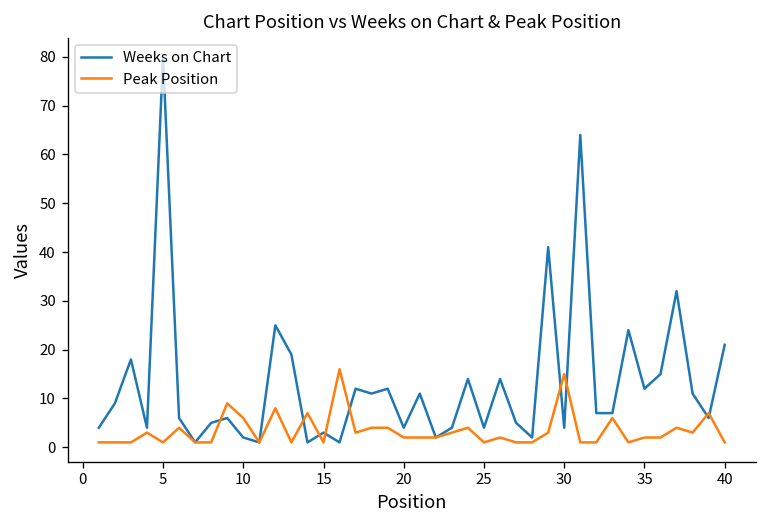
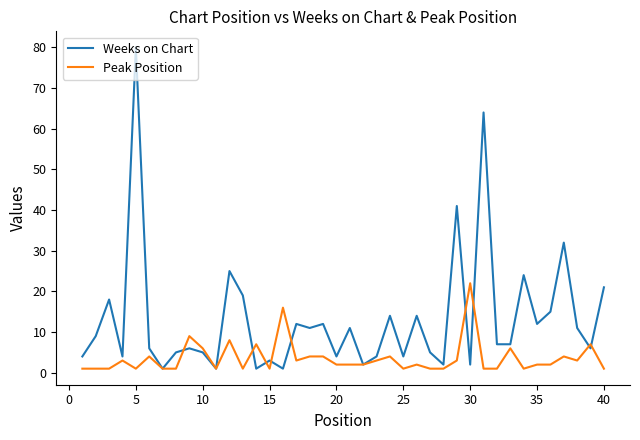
Weeks on Chart, 10: 2 -> 5
Weeks on Chart, 30: 4 -> 2
Peak Position, 30: 15 -> 22
